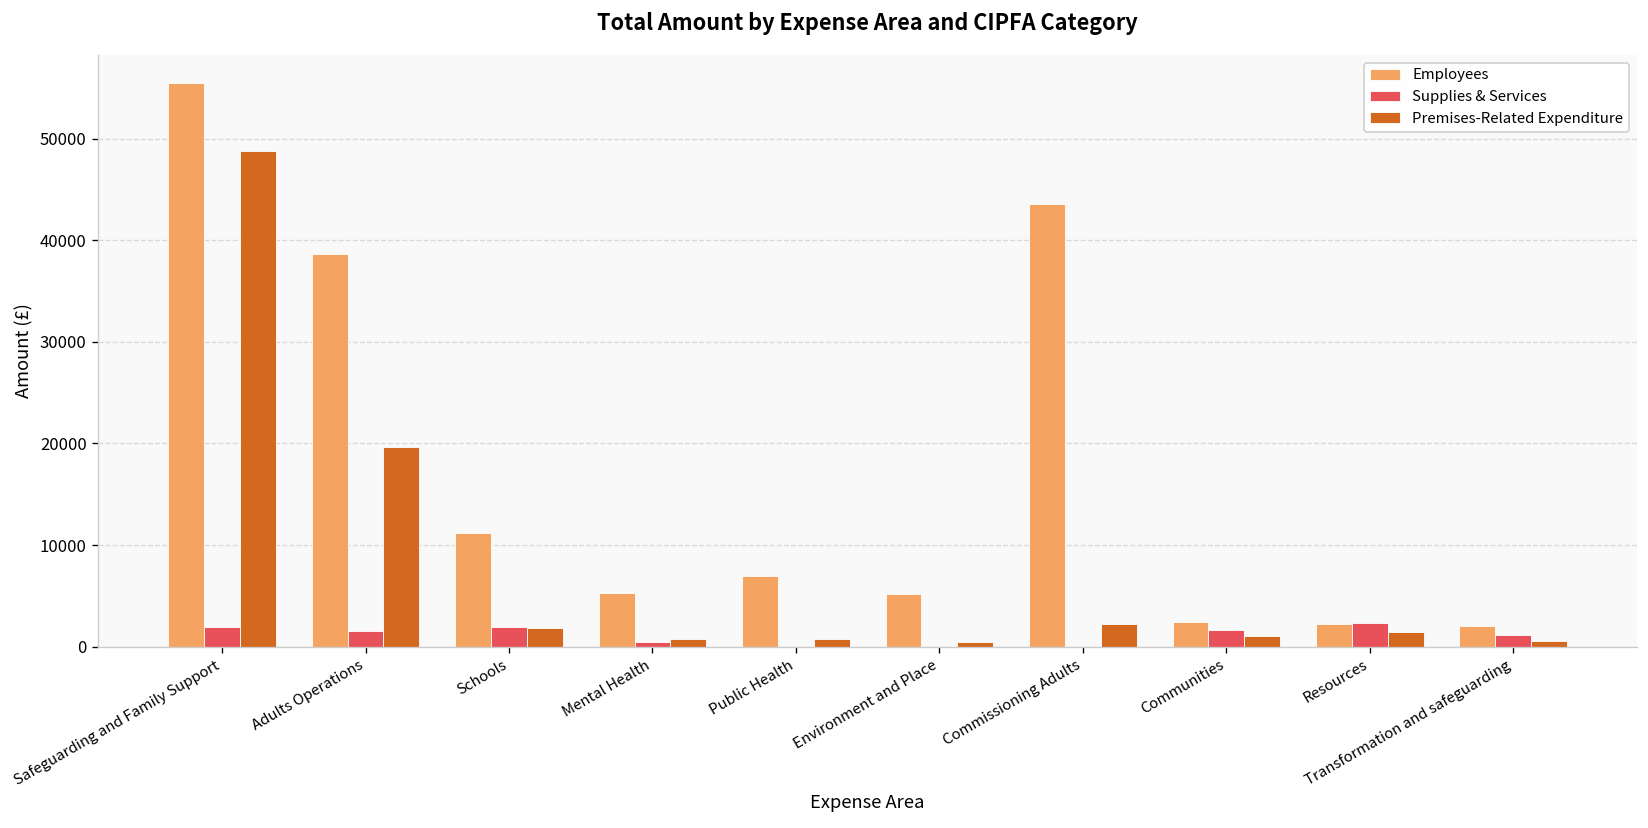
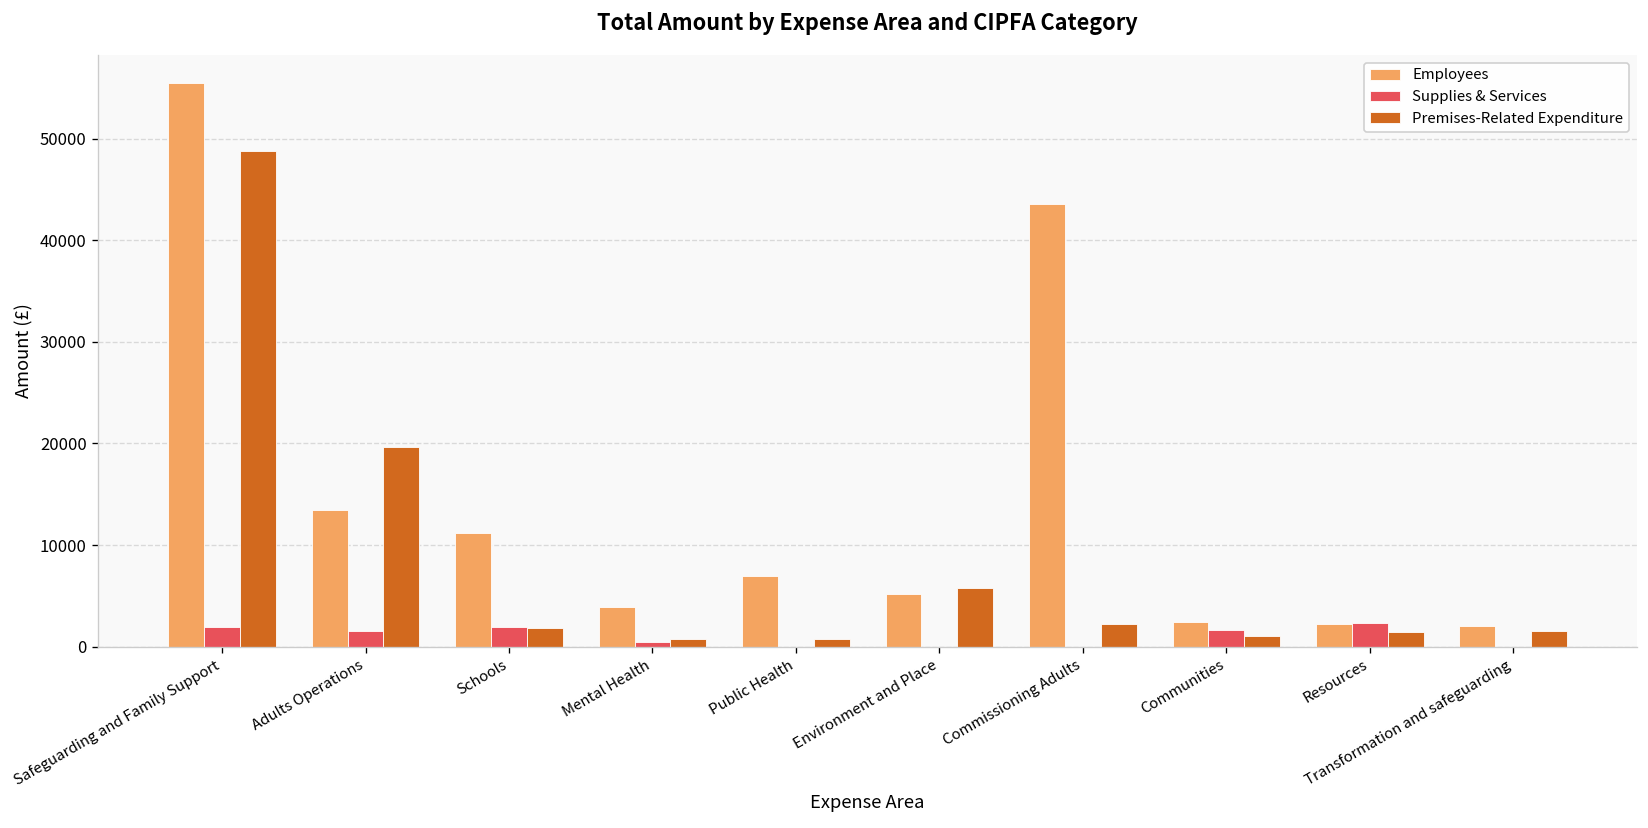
Employees, Adults Operations: 39000 -> 13000
Employees, Mental Health: 5000 -> 4000
Premises-Related Expenditure, Environment and Place: 0 -> 6000
Supplies & Services, Transformation and safeguarding: 1000 -> 0
Premises-Related Expenditure, Transformation and safeguarding: 1000 -> 2000
